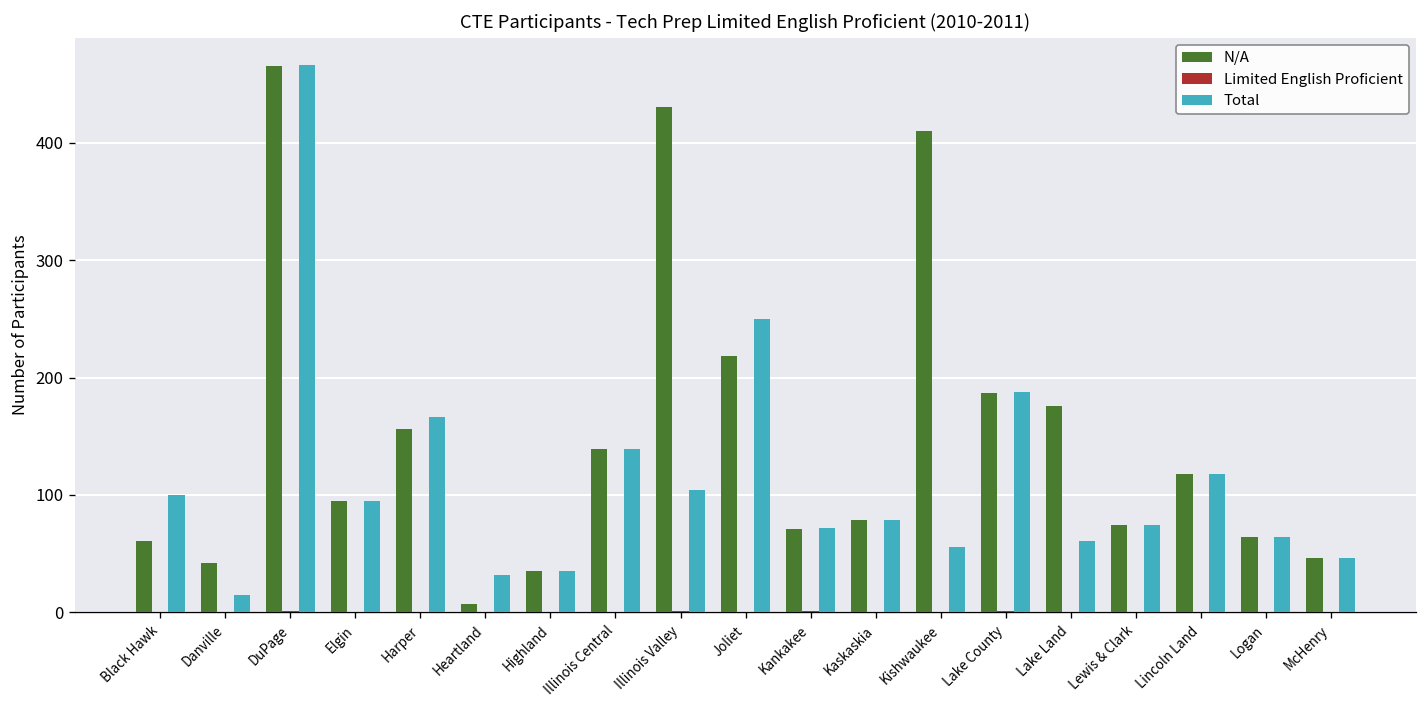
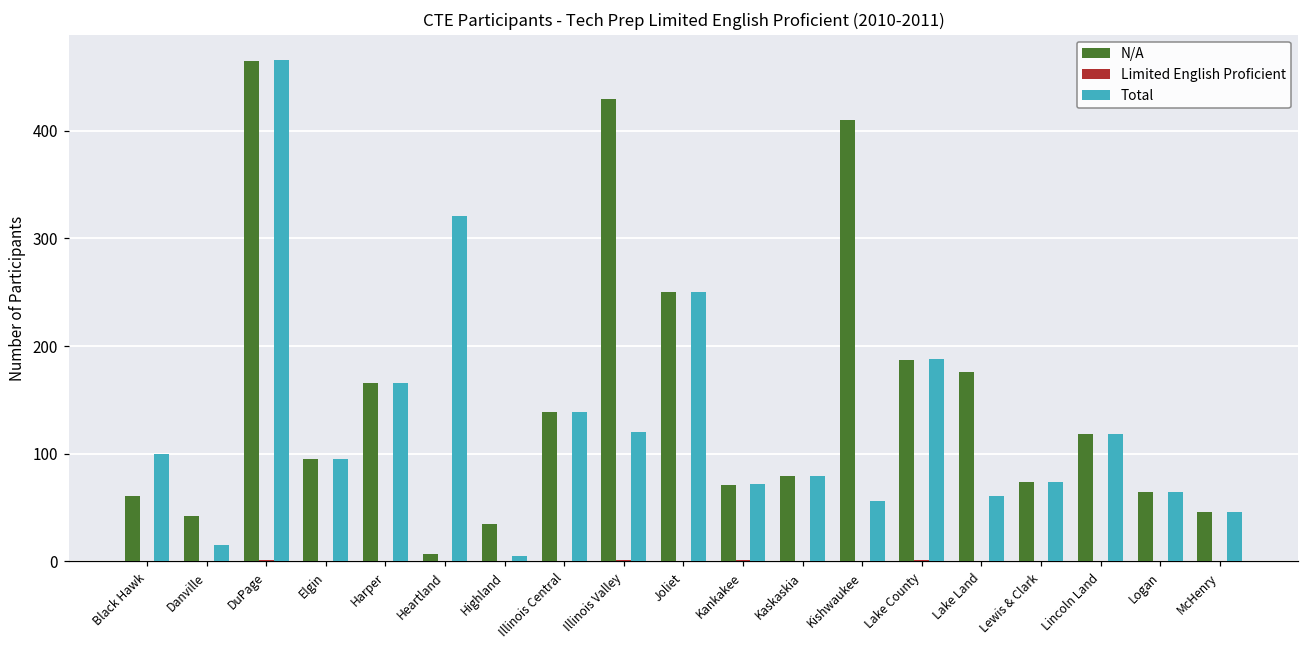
N/A, Harper: 160 -> 170
Total, Heartland: 30 -> 320
Total, Highland: 40 -> 10
Total, Illinois Valley: 100 -> 120
N/A, Joliet: 220 -> 250
